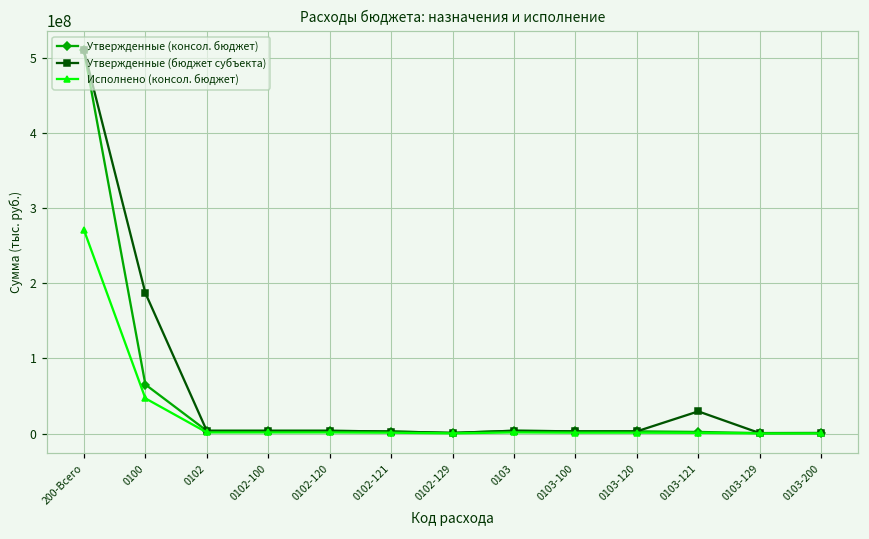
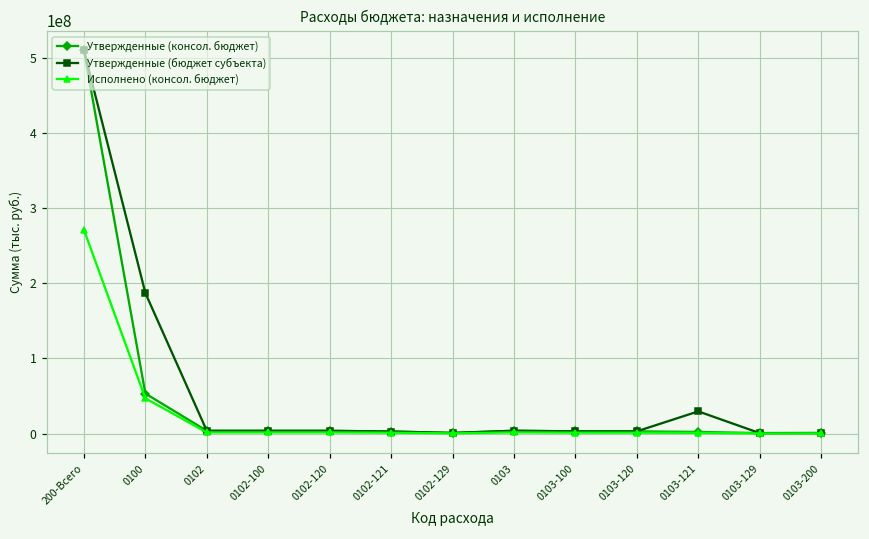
Утвержденные (консол. бюджет), 0100: 70000000 -> 50000000
